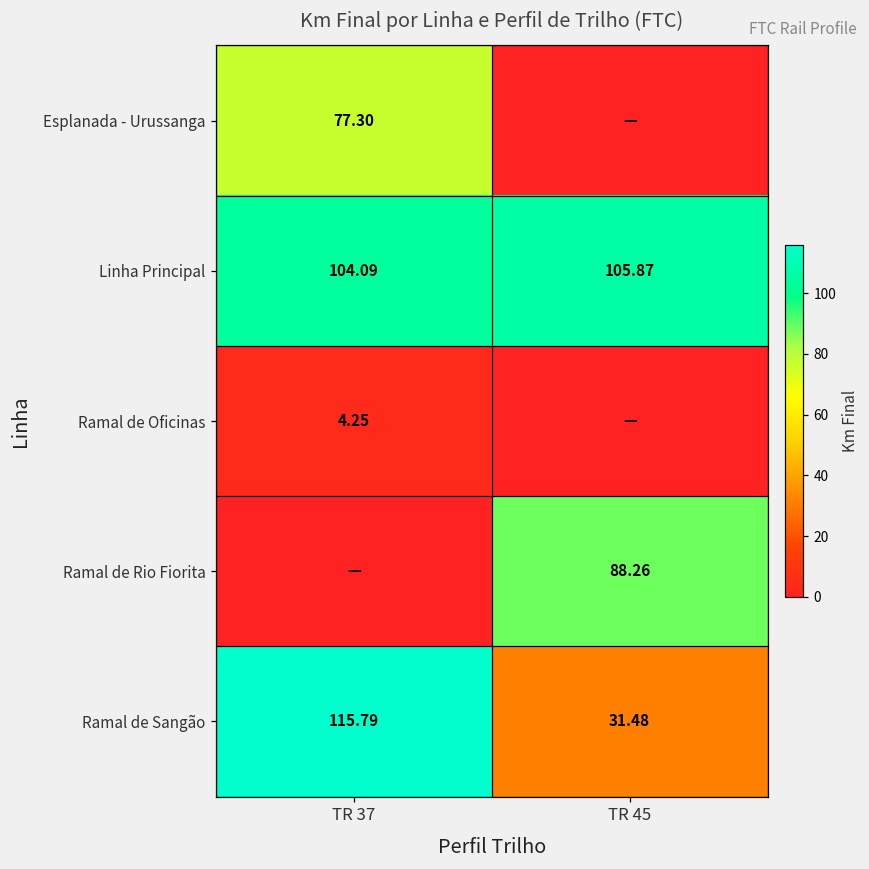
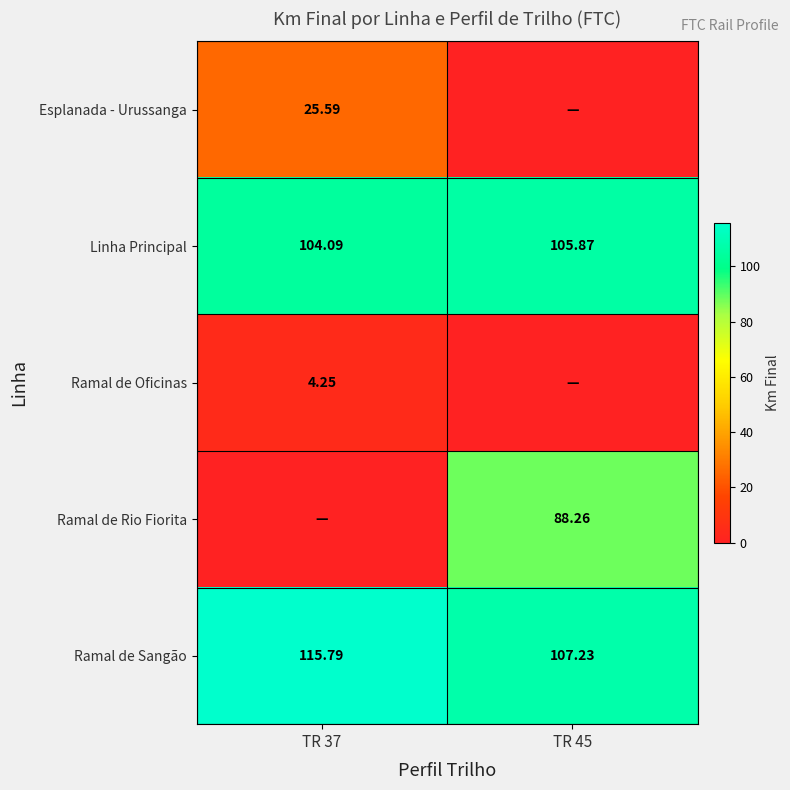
Esplanada - Urussanga, TR 37: 77.30 -> 25.59
Ramal de Sangão, TR 45: 31.48 -> 107.23
